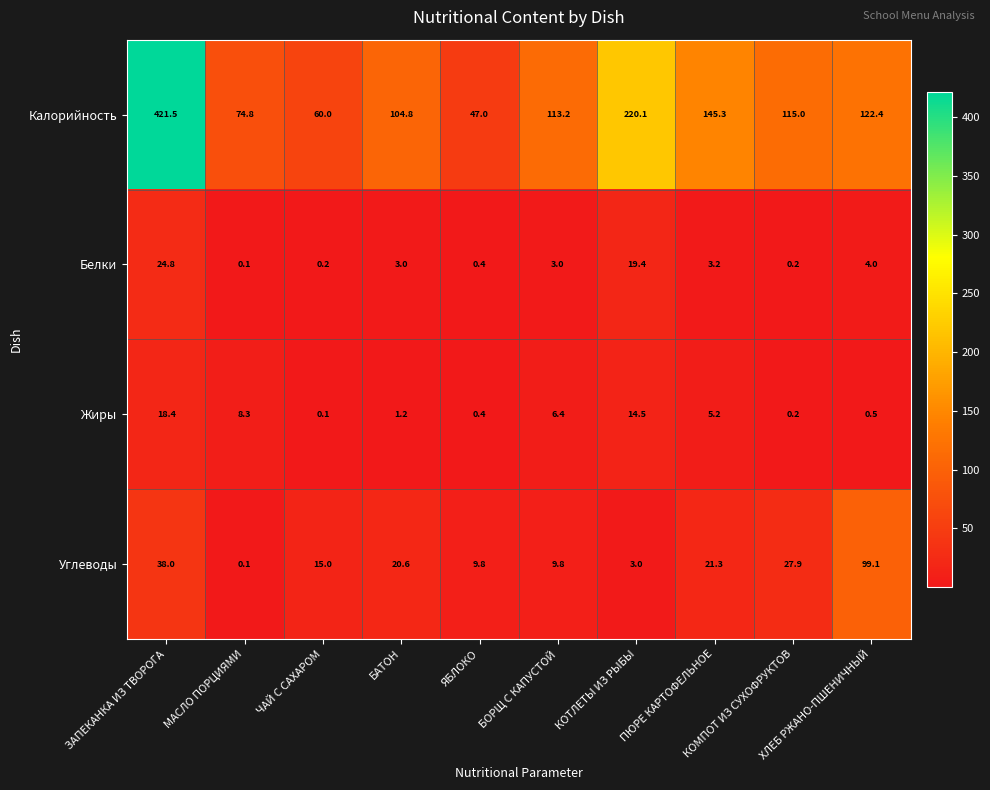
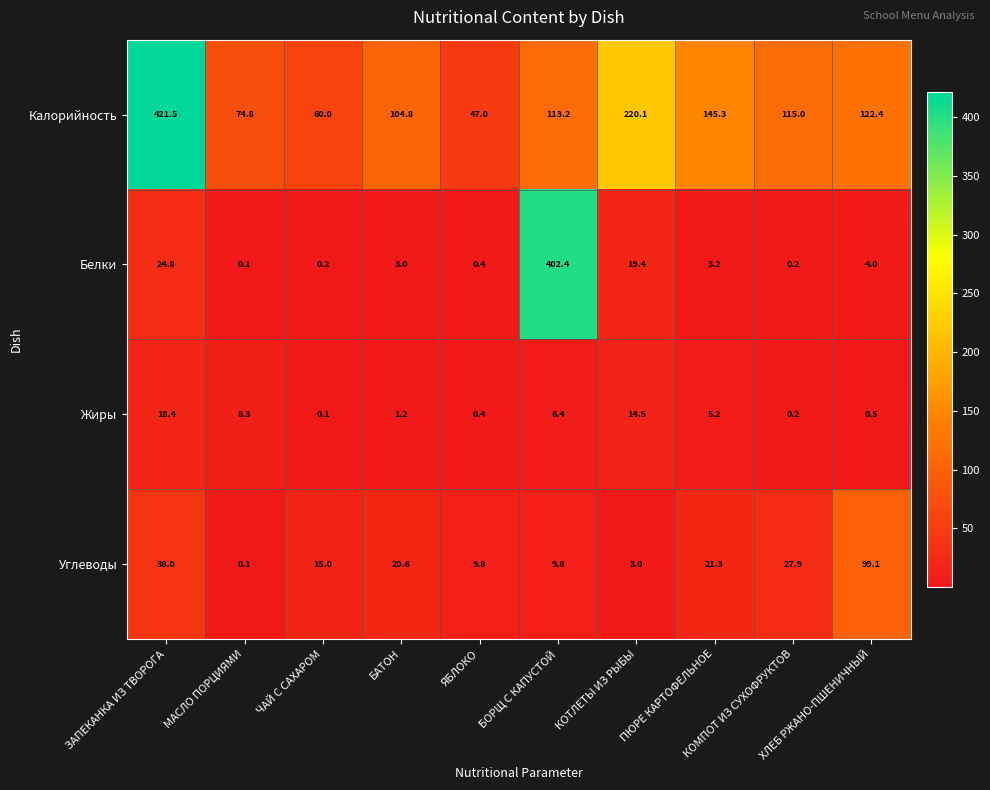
Белки, БОРЩ С КАПУСТОЙ: 3.0 -> 402.4
